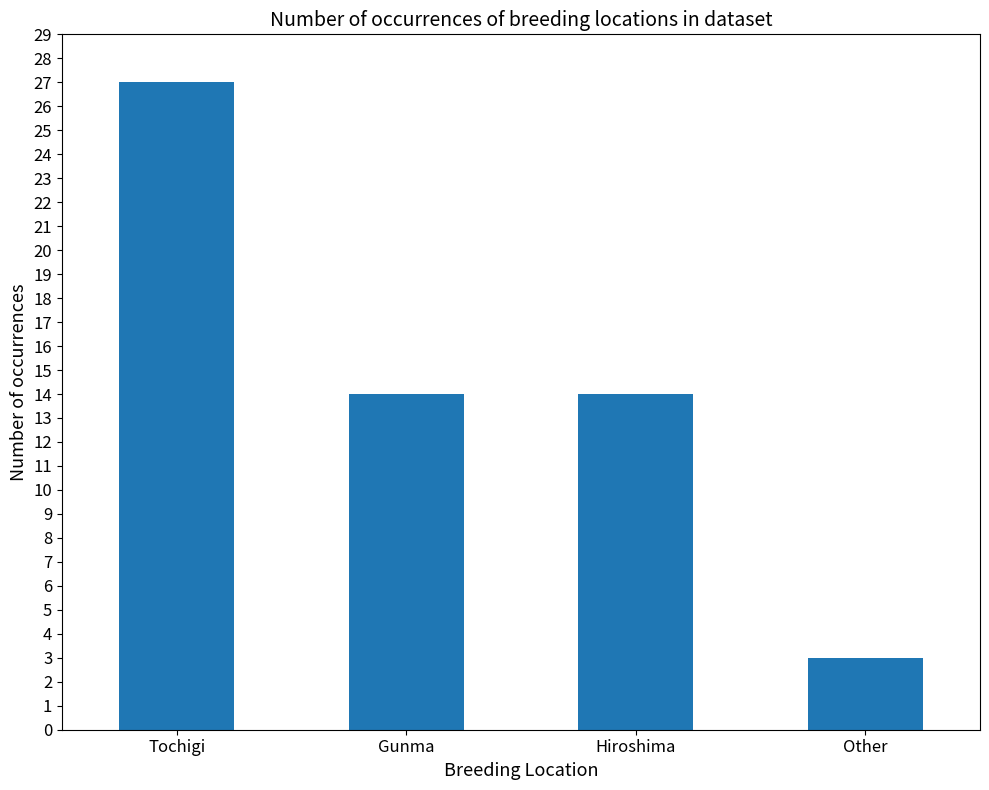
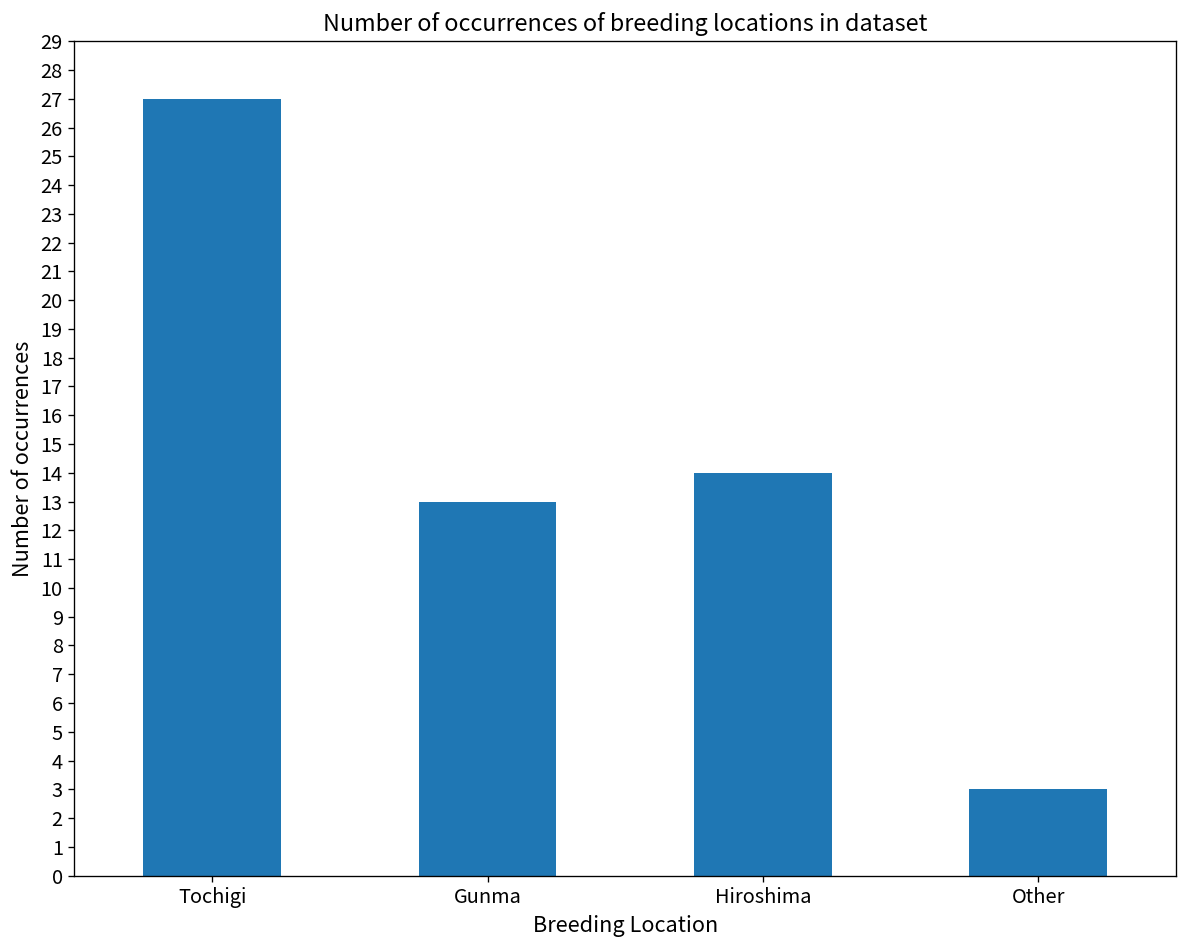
Gunma: 14 -> 13
